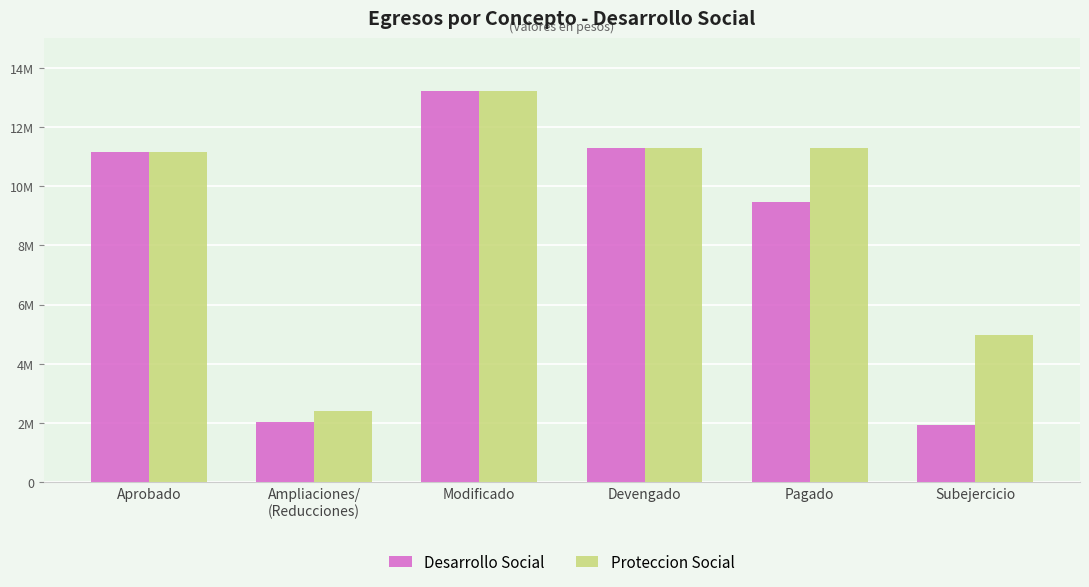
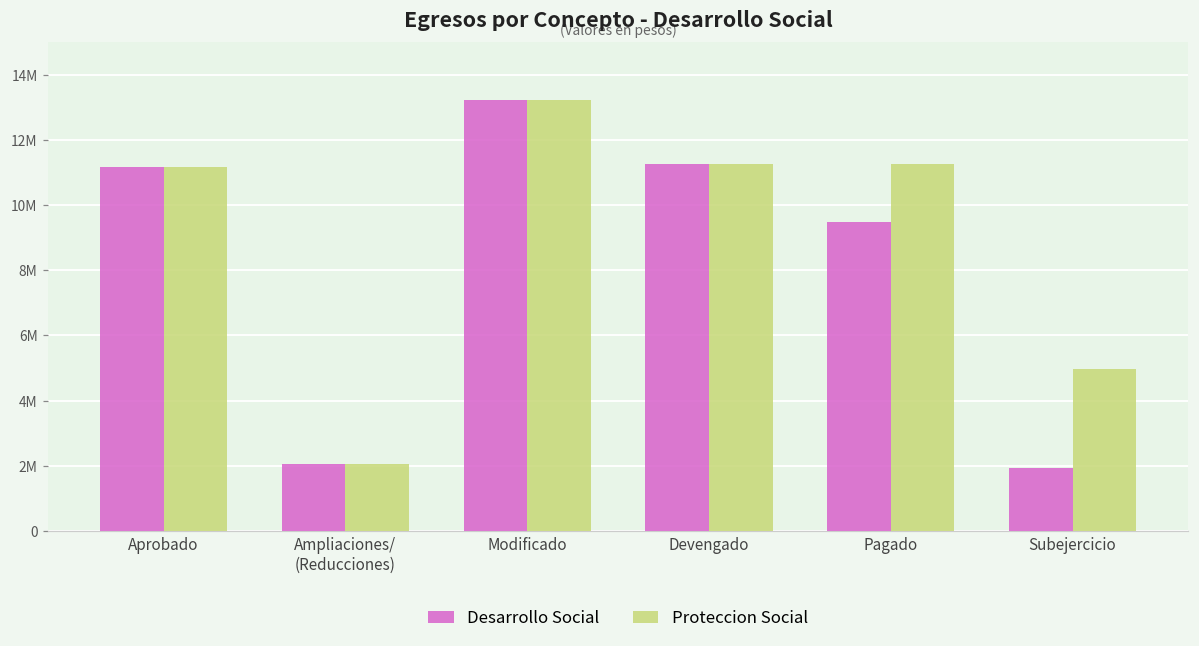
Proteccion Social, Ampliaciones/ (Reducciones): 2400000 -> 2100000
